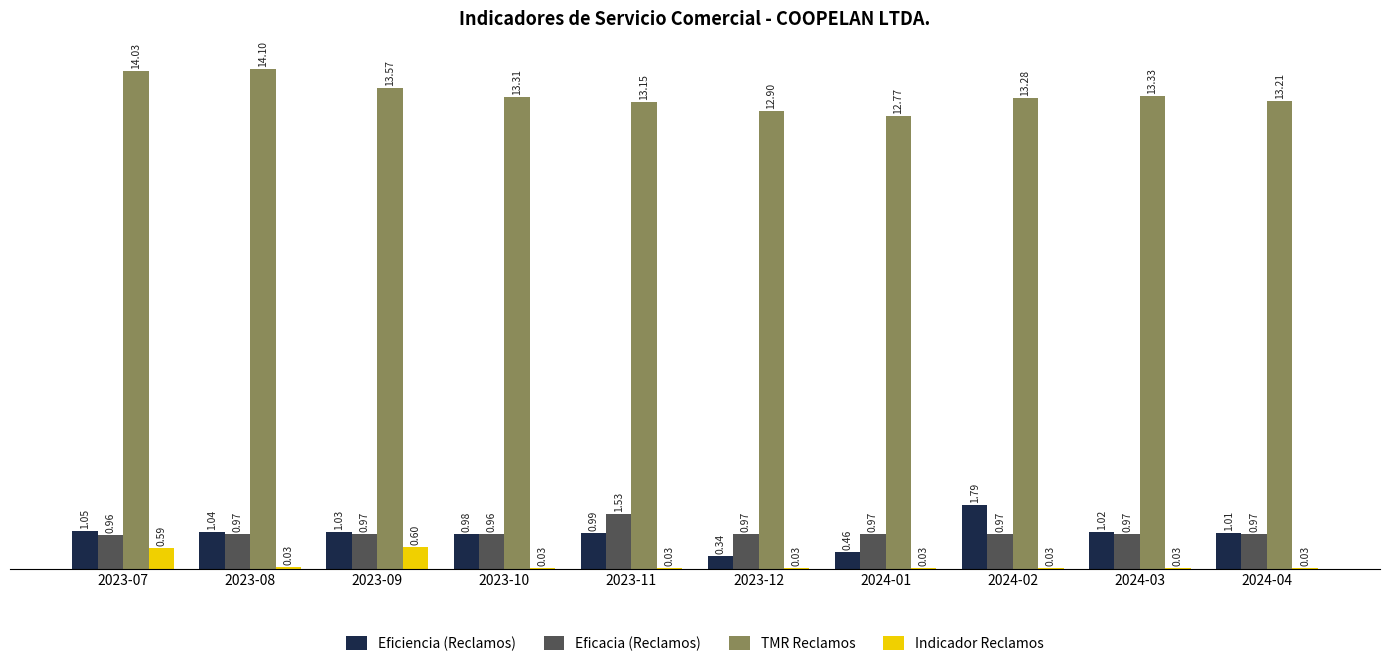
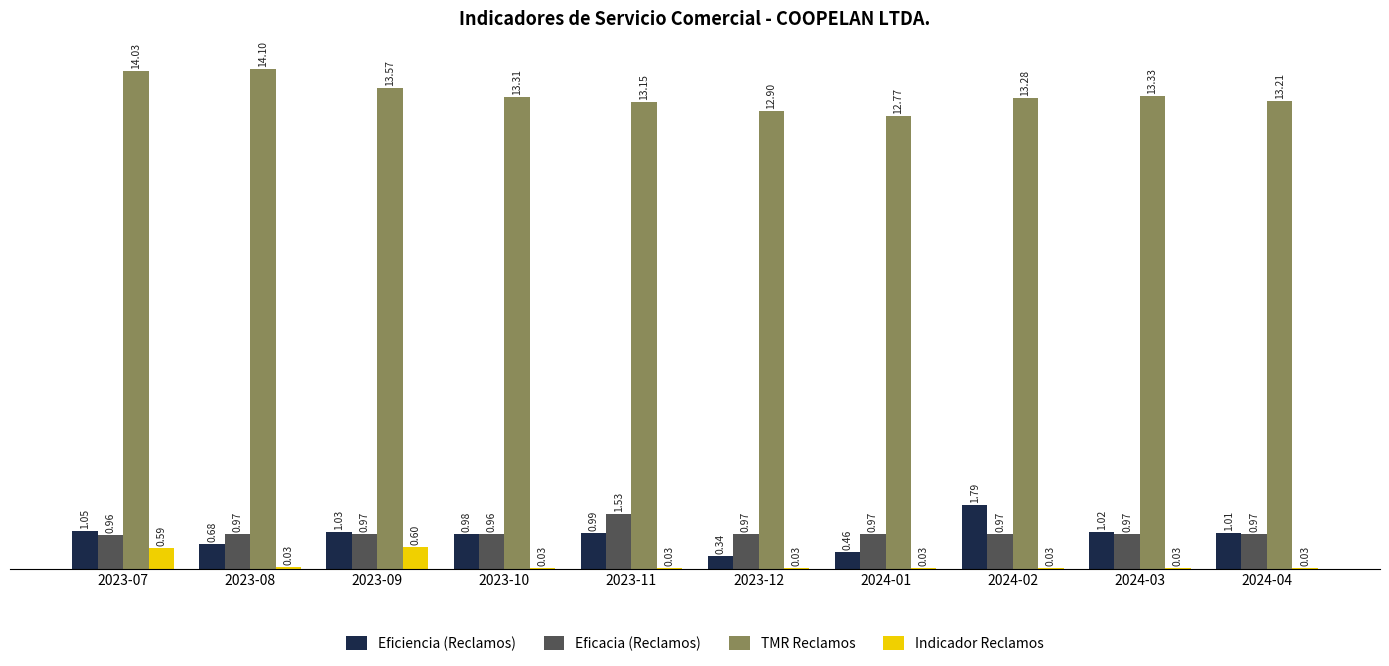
Eficiencia (Reclamos), 2023-08: 1.04 -> 0.68
